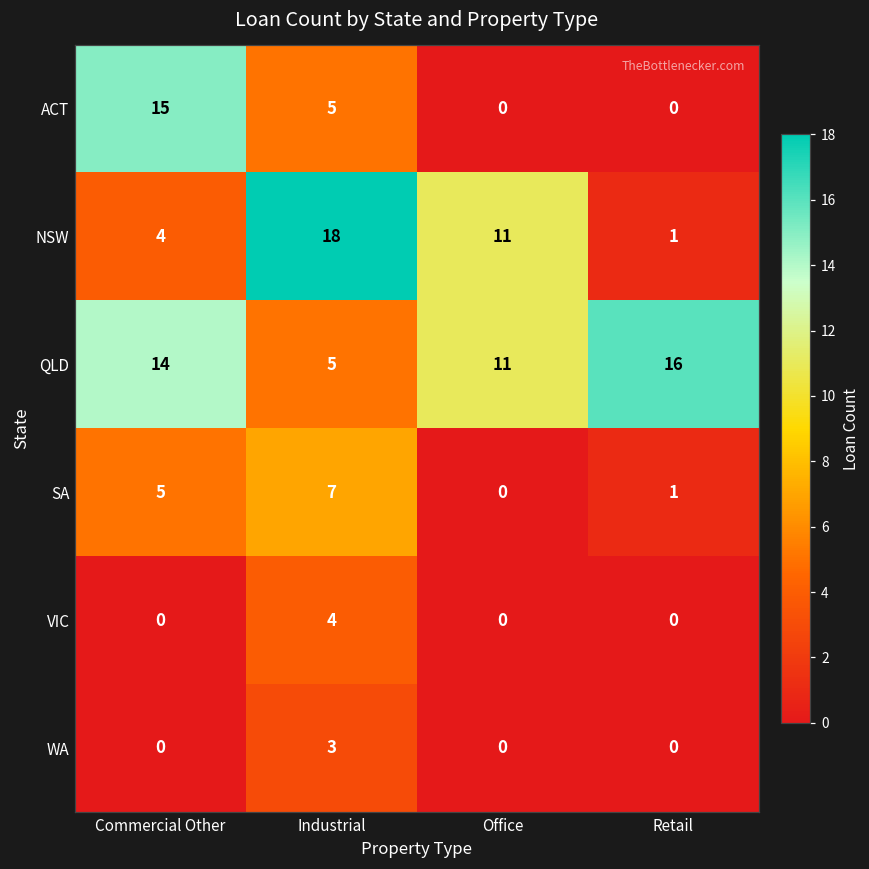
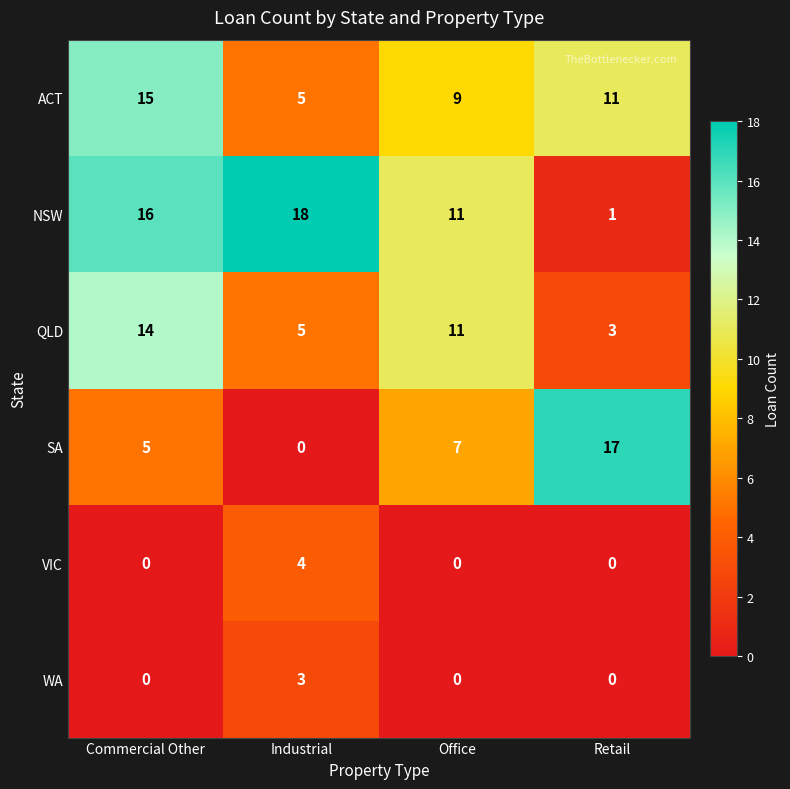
ACT, Office: 0 -> 9
ACT, Retail: 0 -> 11
NSW, Commercial Other: 4 -> 16
QLD, Retail: 16 -> 3
SA, Industrial: 7 -> 0
SA, Office: 0 -> 7
SA, Retail: 1 -> 17
